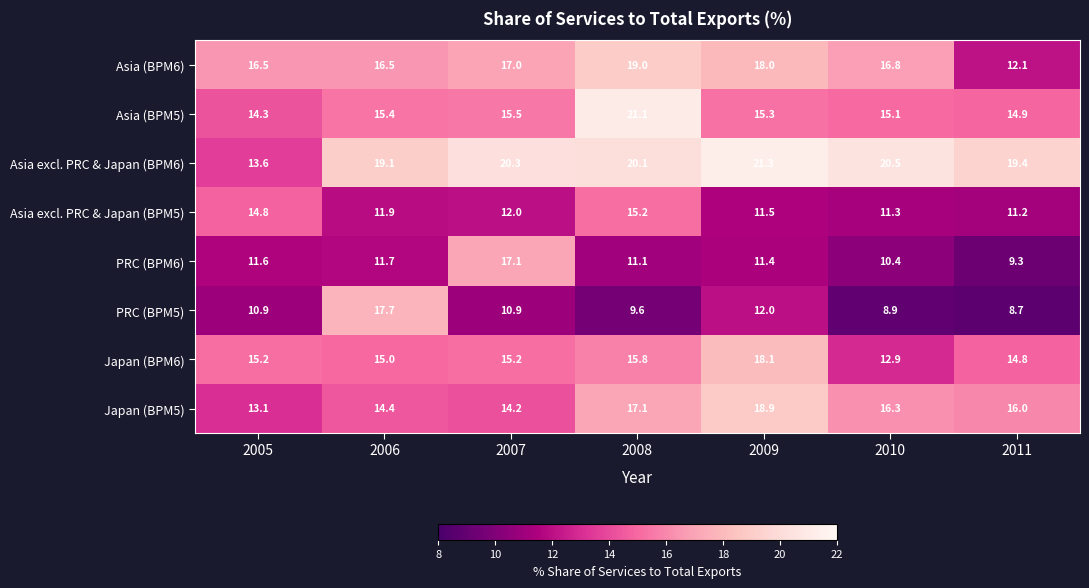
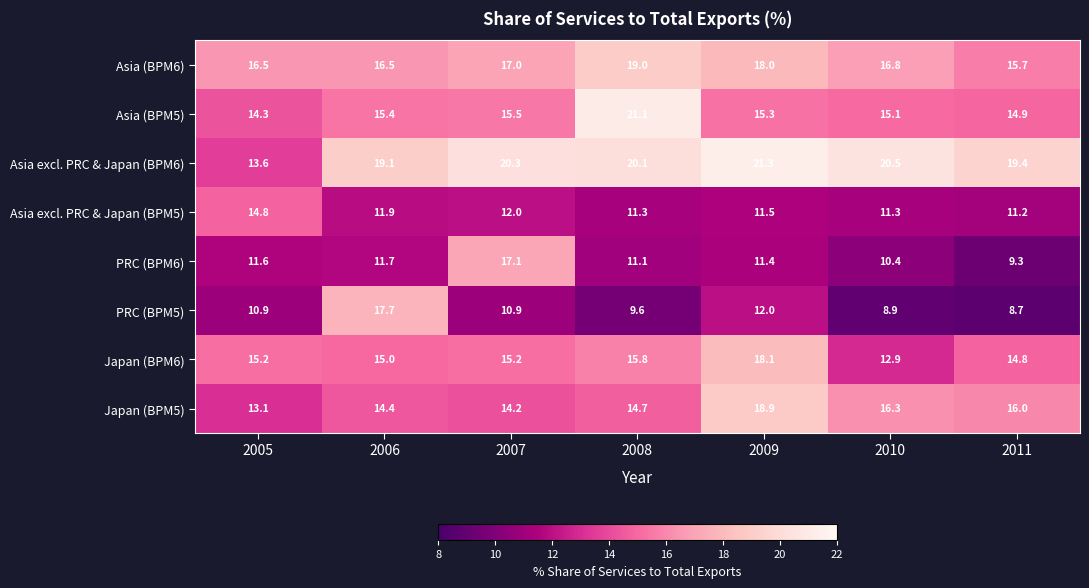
Asia (BPM6), 2011: 12.1 -> 15.7
Asia excl. PRC & Japan (BPM5), 2008: 15.2 -> 11.3
Japan (BPM5), 2008: 17.1 -> 14.7
